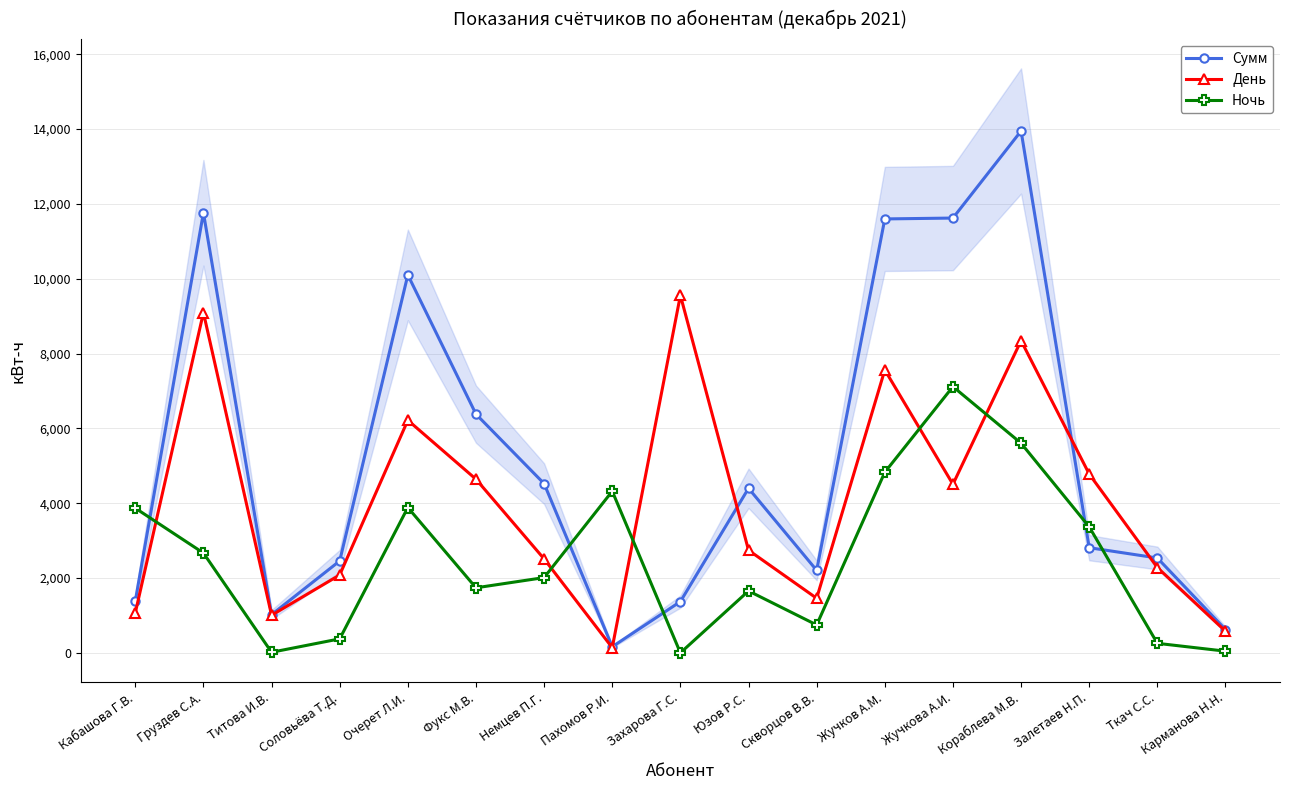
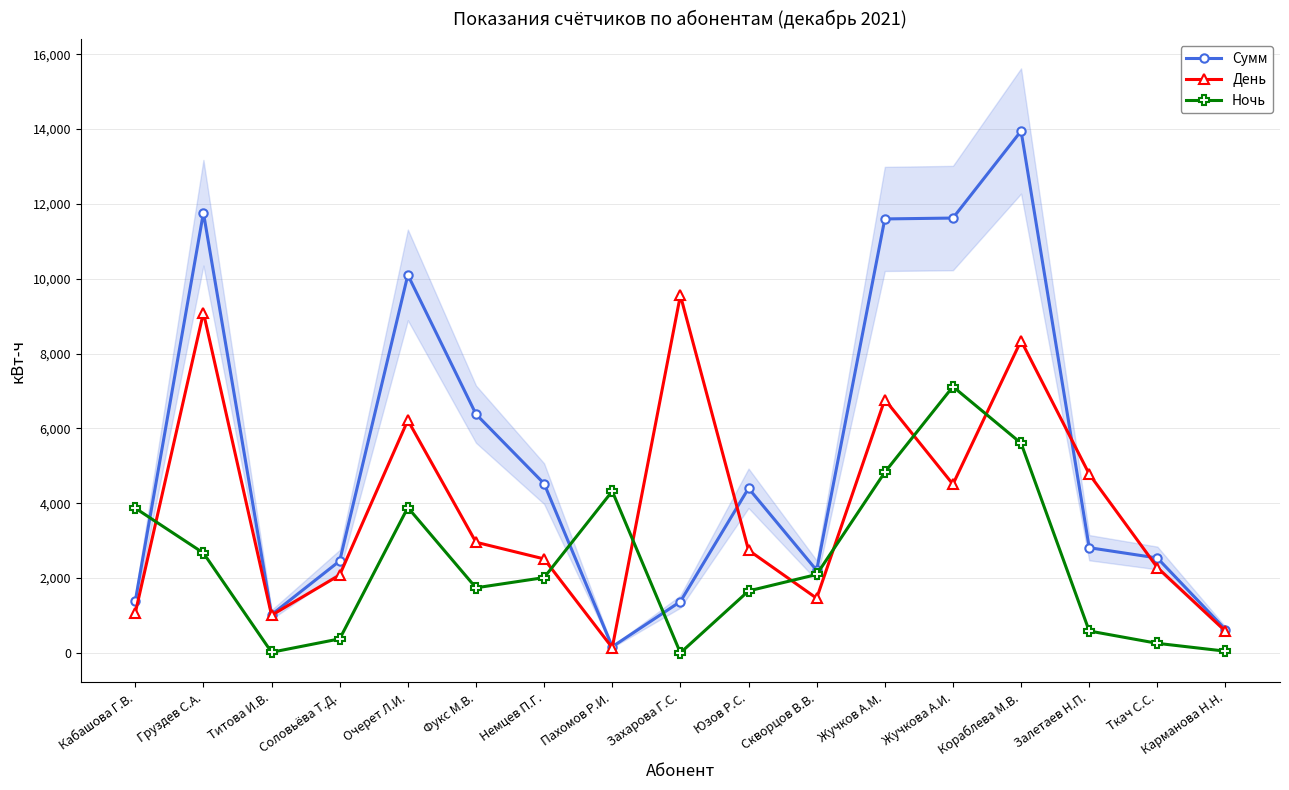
День, Фукс М.В.: 4,600 -> 3,000
Ночь, Скворцов В.В.: 700 -> 2,100
День, Жучков А.М.: 7,600 -> 6,800
Ночь, Залетаев Н.П.: 3,400 -> 600
